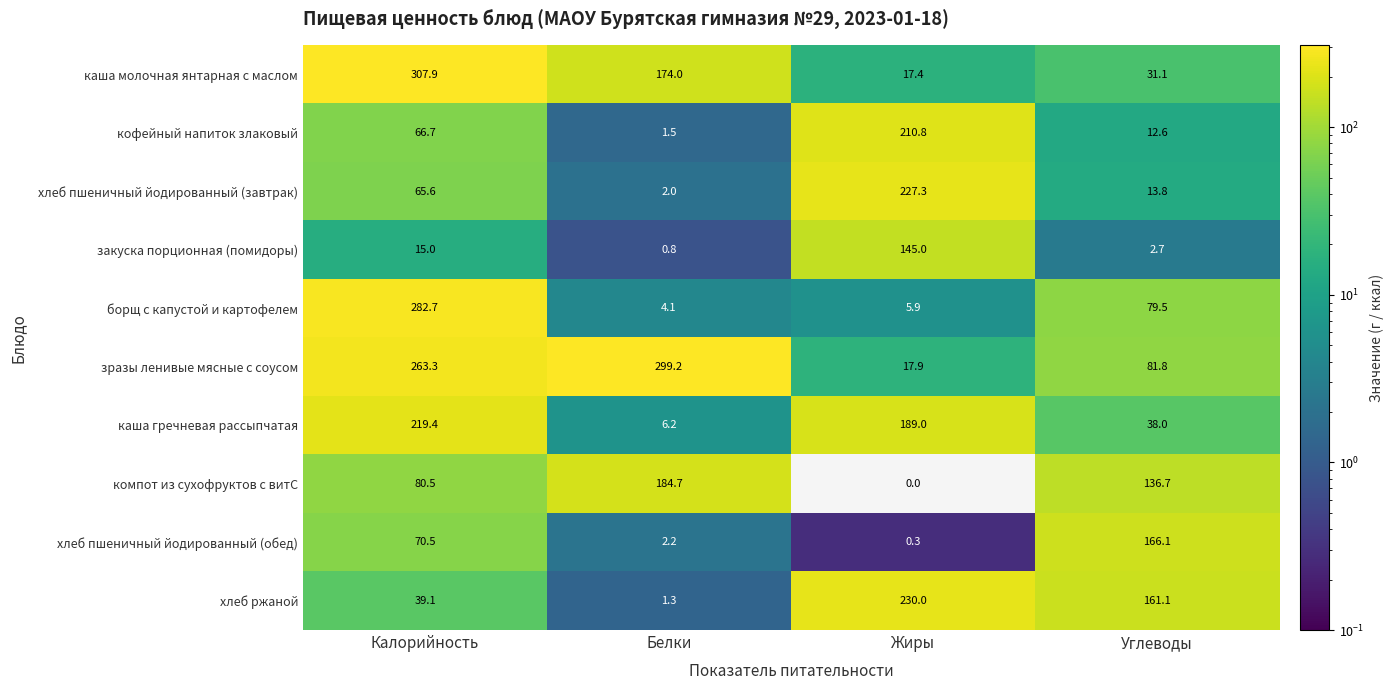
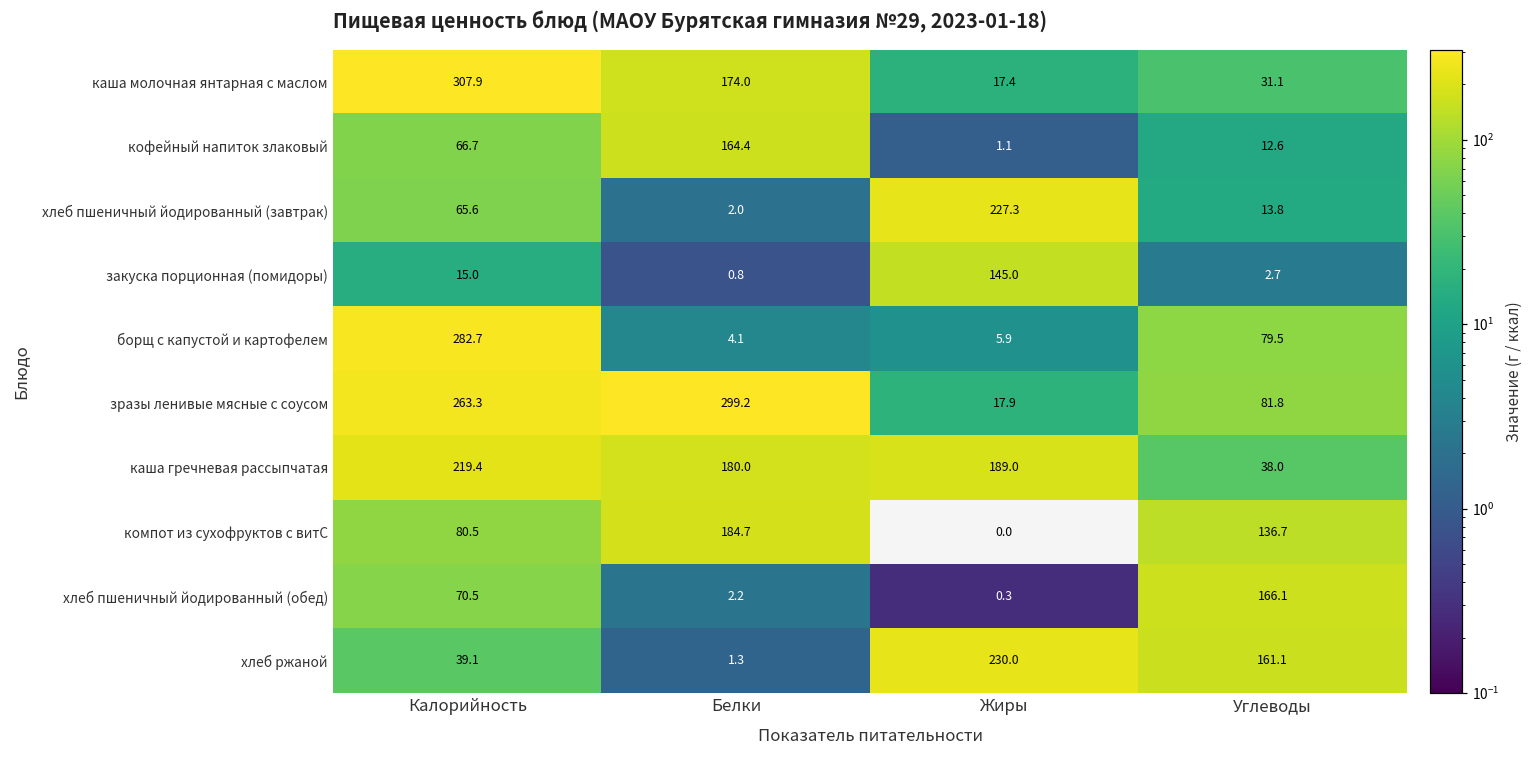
кофейный напиток злаковый, Белки: 1.5 -> 164.4
кофейный напиток злаковый, Жиры: 210.8 -> 1.1
каша гречневая рассыпчатая, Белки: 6.2 -> 180.0
